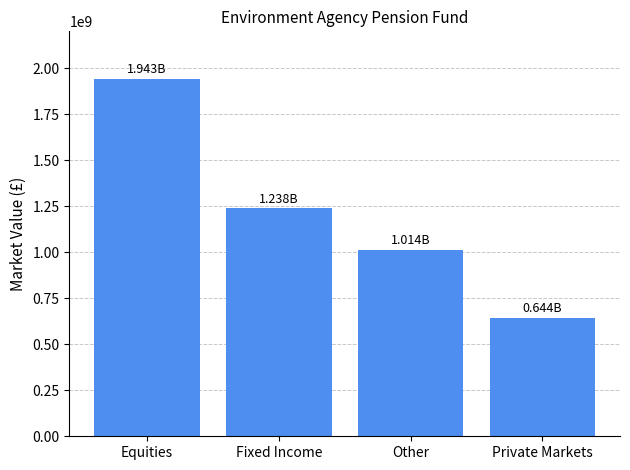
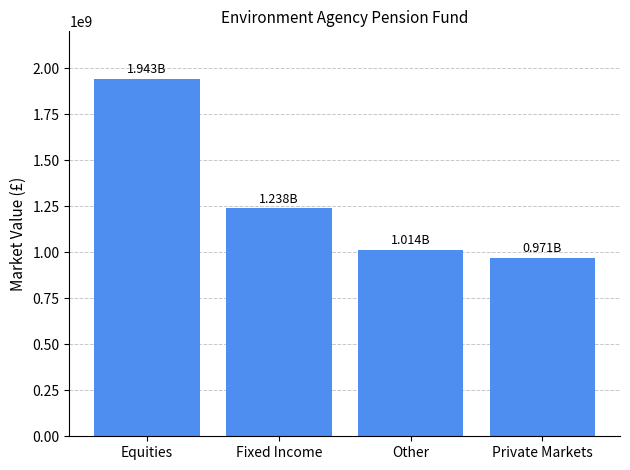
Private Markets: 0.644B -> 0.971B
